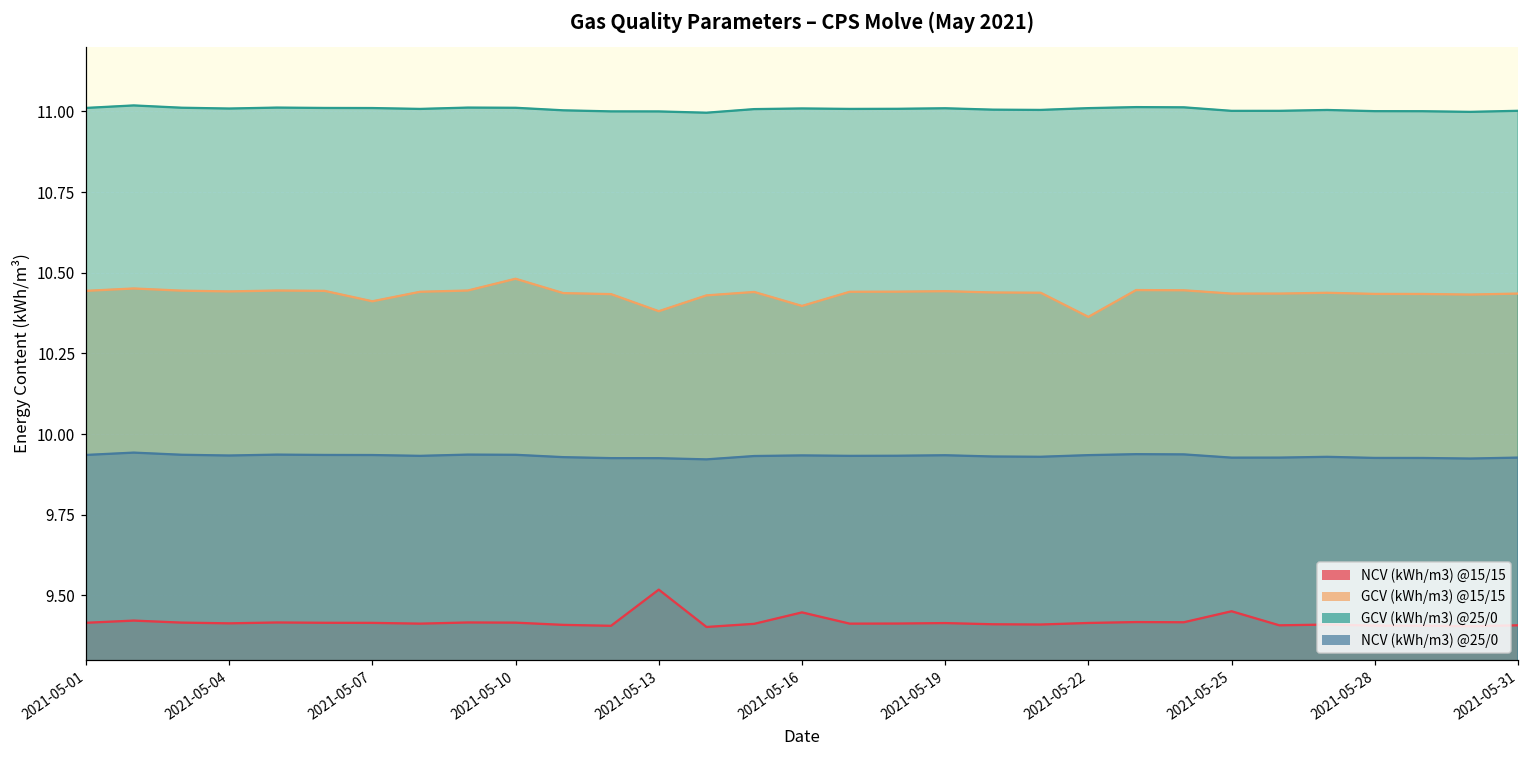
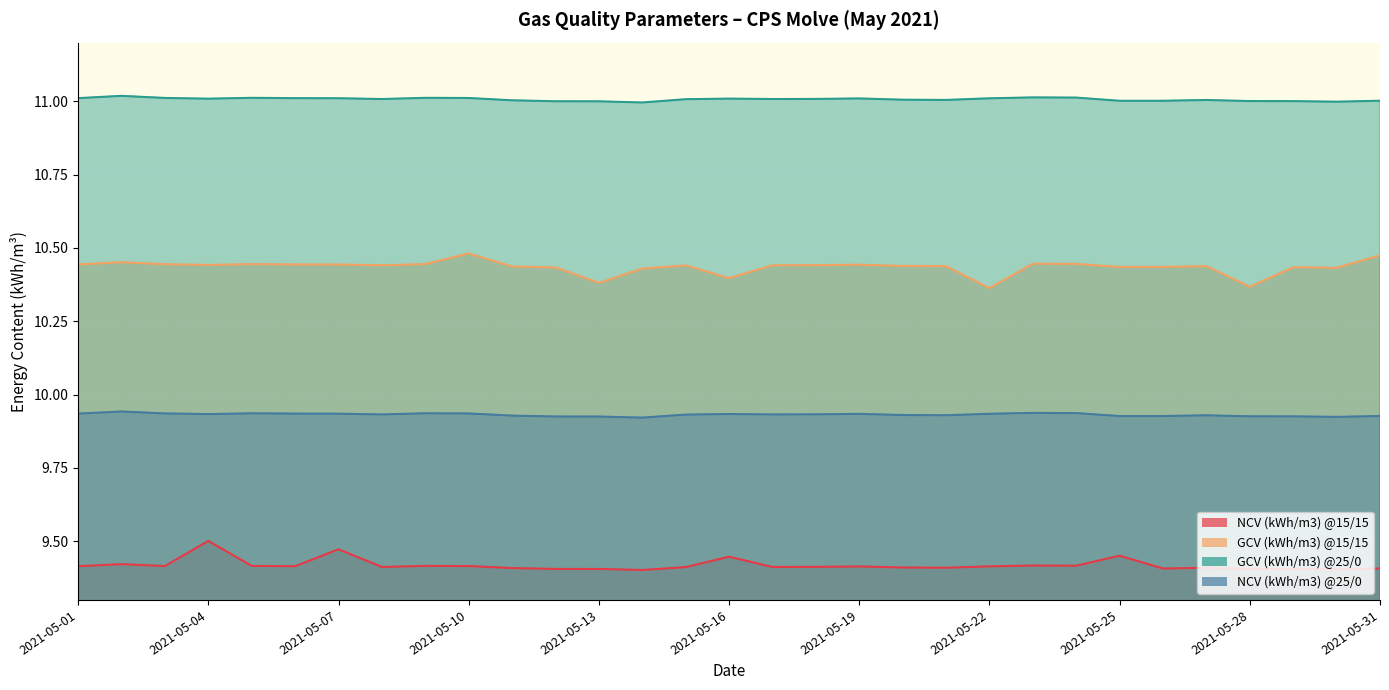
NCV (kWh/m3) @15/15, 2021-05-04: 9.41 -> 9.50
NCV (kWh/m3) @15/15, 2021-05-07: 9.41 -> 9.47
GCV (kWh/m3) @15/15, 2021-05-07: 10.41 -> 10.44
NCV (kWh/m3) @15/15, 2021-05-13: 9.52 -> 9.41
GCV (kWh/m3) @15/15, 2021-05-28: 10.43 -> 10.37
GCV (kWh/m3) @15/15, 2021-05-31: 10.44 -> 10.47
